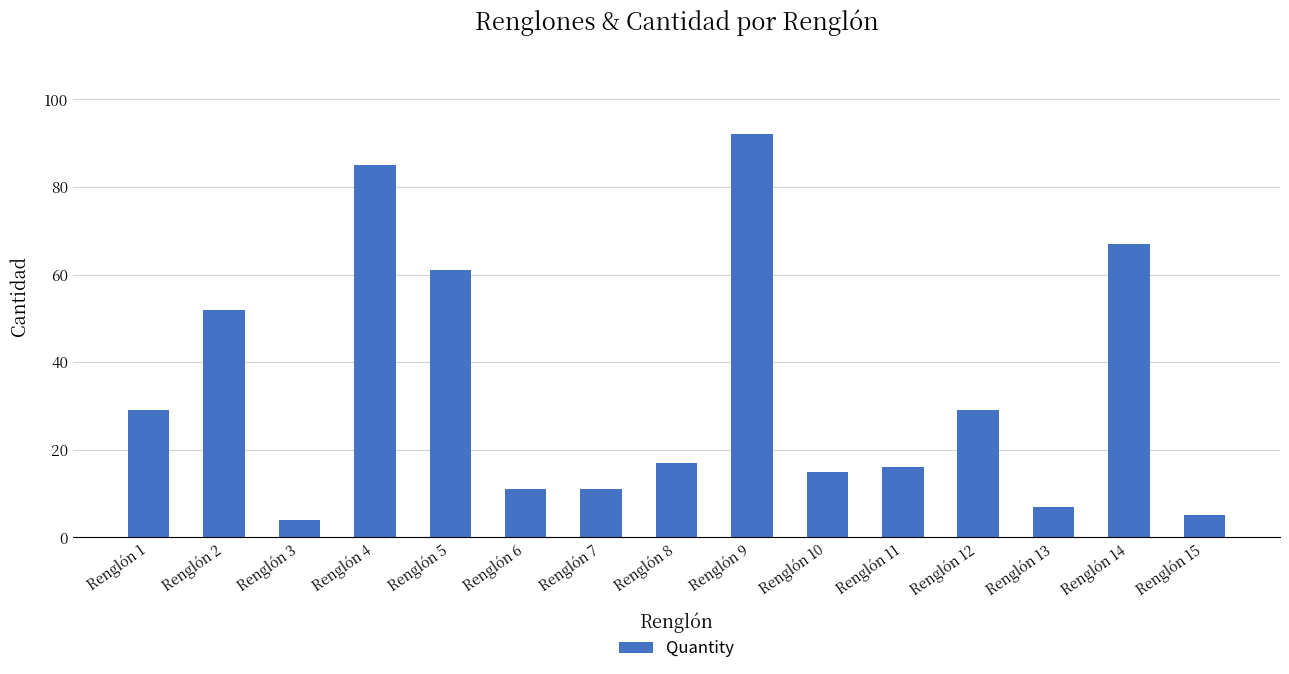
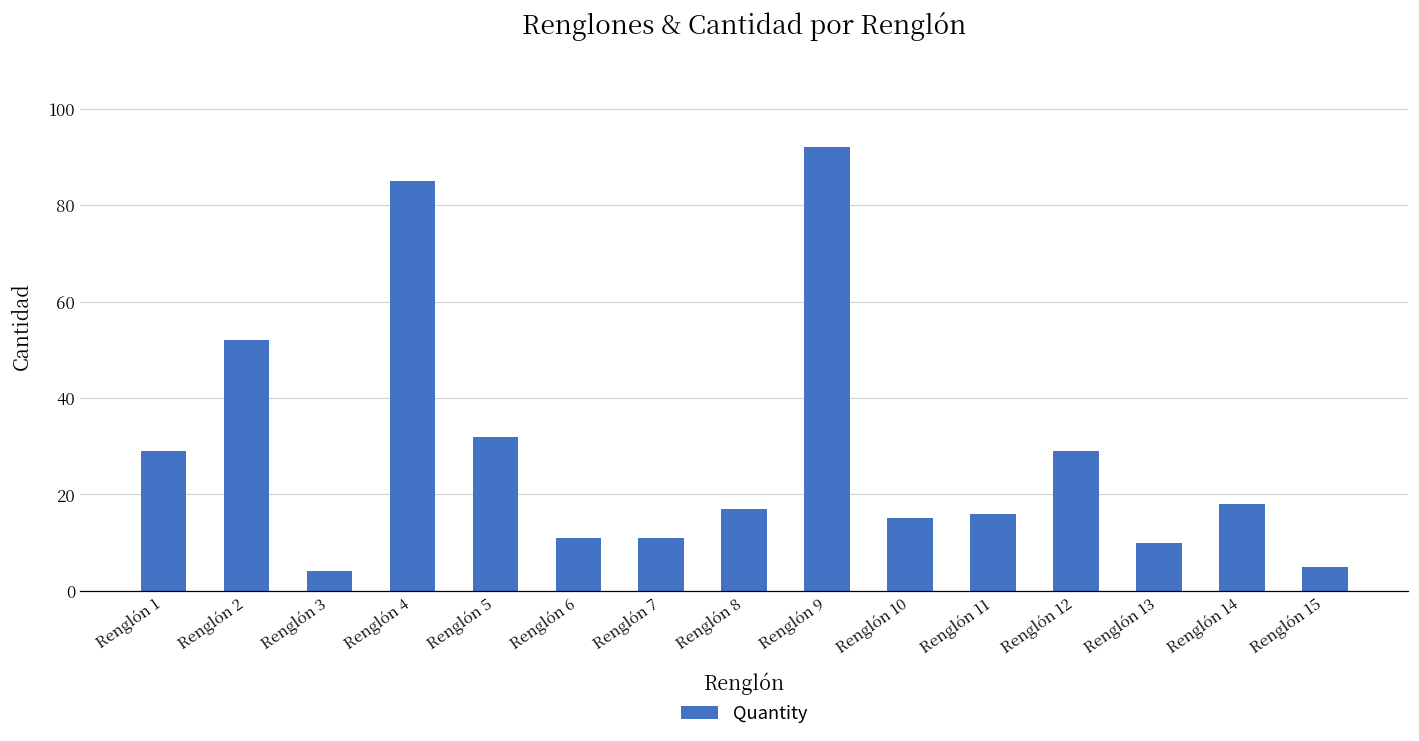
Renglón 5: 61 -> 32
Renglón 13: 7 -> 10
Renglón 14: 67 -> 18
